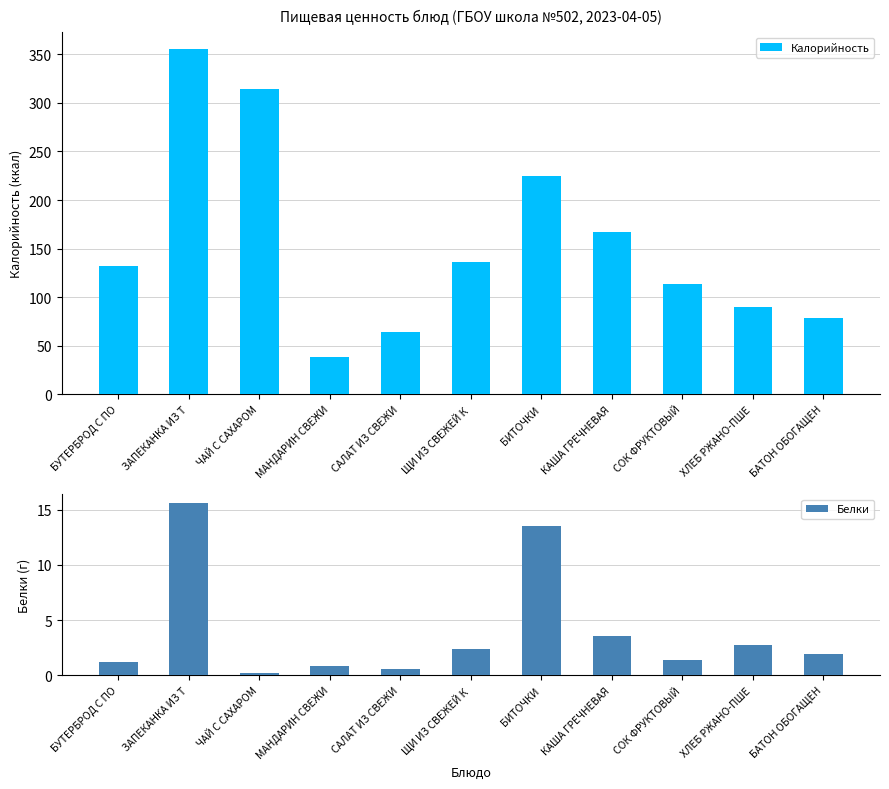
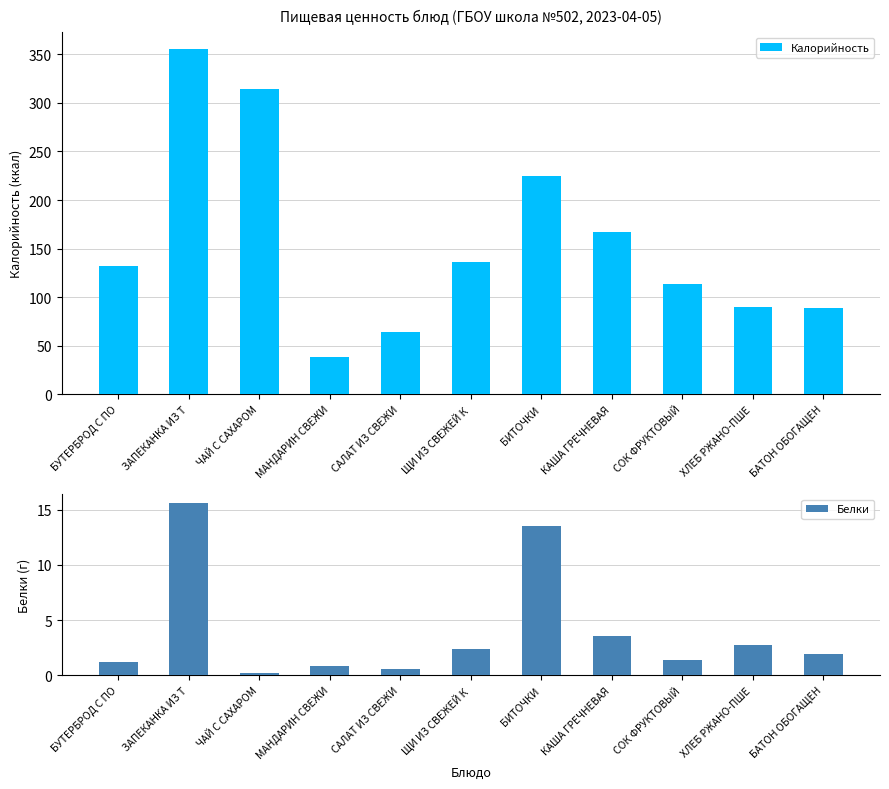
Пищевая ценность блюд (ГБОУ школа №502, 2023-04-05), БАТОН ОБОГАЩЕН: 80 -> 90
